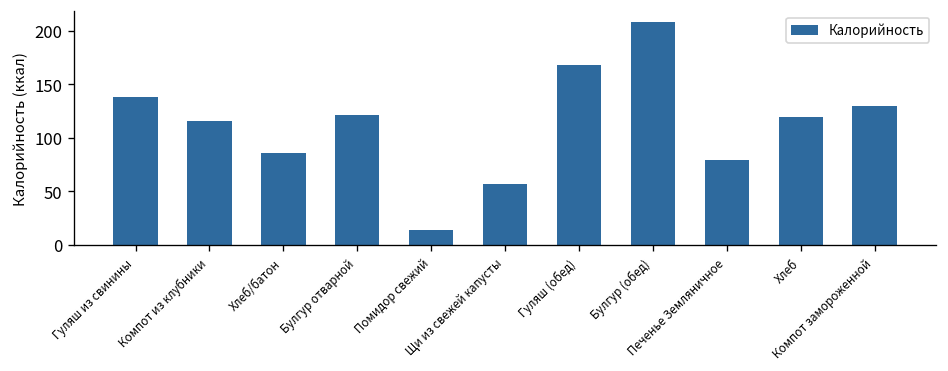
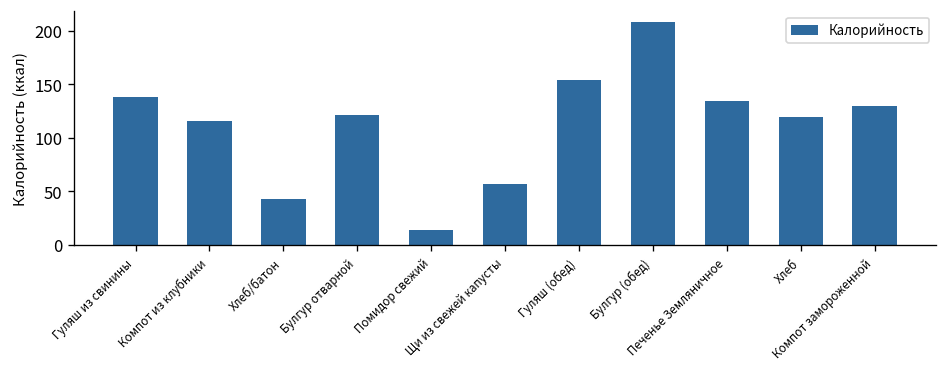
Хлеб/батон: 90 -> 40
Гуляш (обед): 170 -> 150
Печенье Земляничное: 80 -> 130
